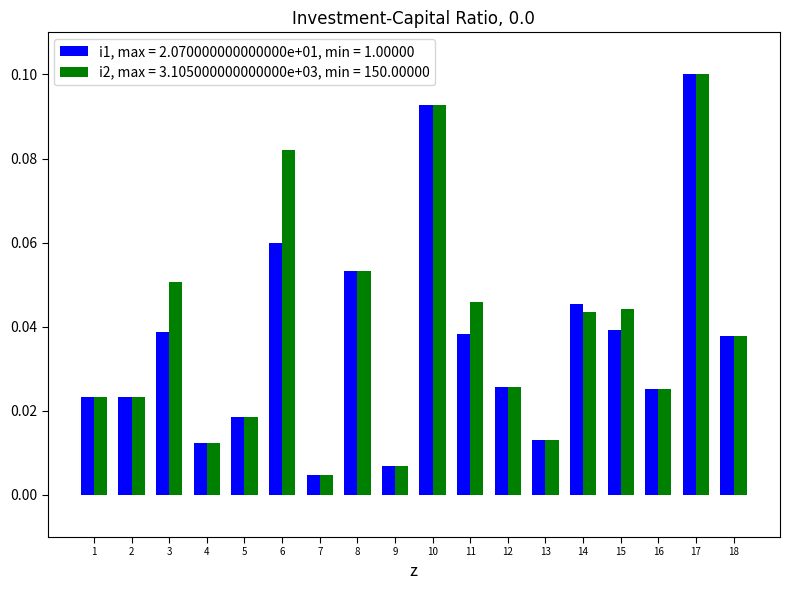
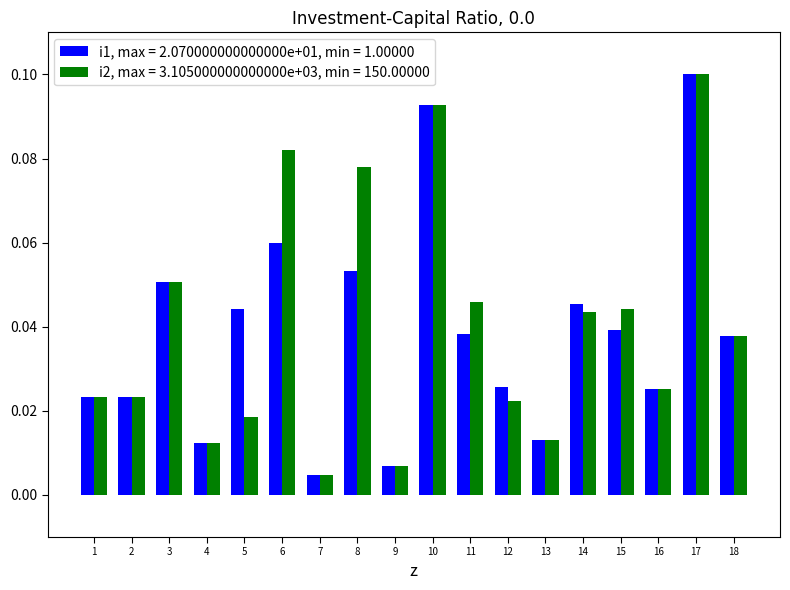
i1, max = 2.070000000000000e+01, min = 1.00000, 3: 0.039 -> 0.051
i1, max = 2.070000000000000e+01, min = 1.00000, 5: 0.019 -> 0.044
i2, max = 3.105000000000000e+03, min = 150.00000, 8: 0.053 -> 0.078
i2, max = 3.105000000000000e+03, min = 150.00000, 12: 0.026 -> 0.022
